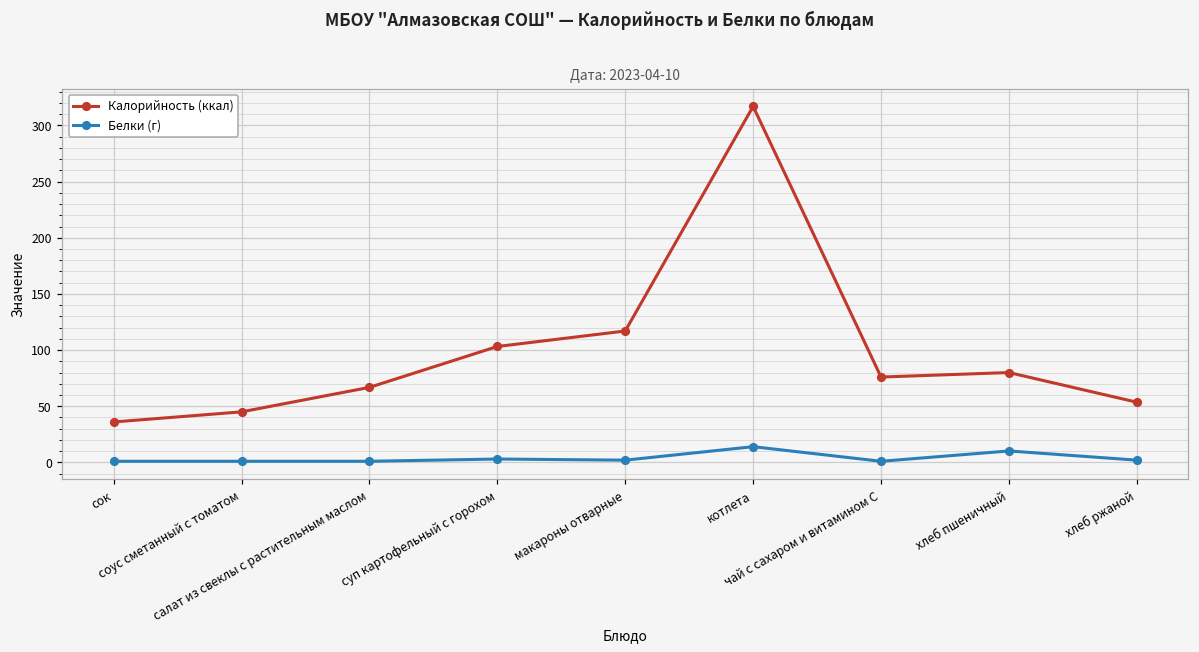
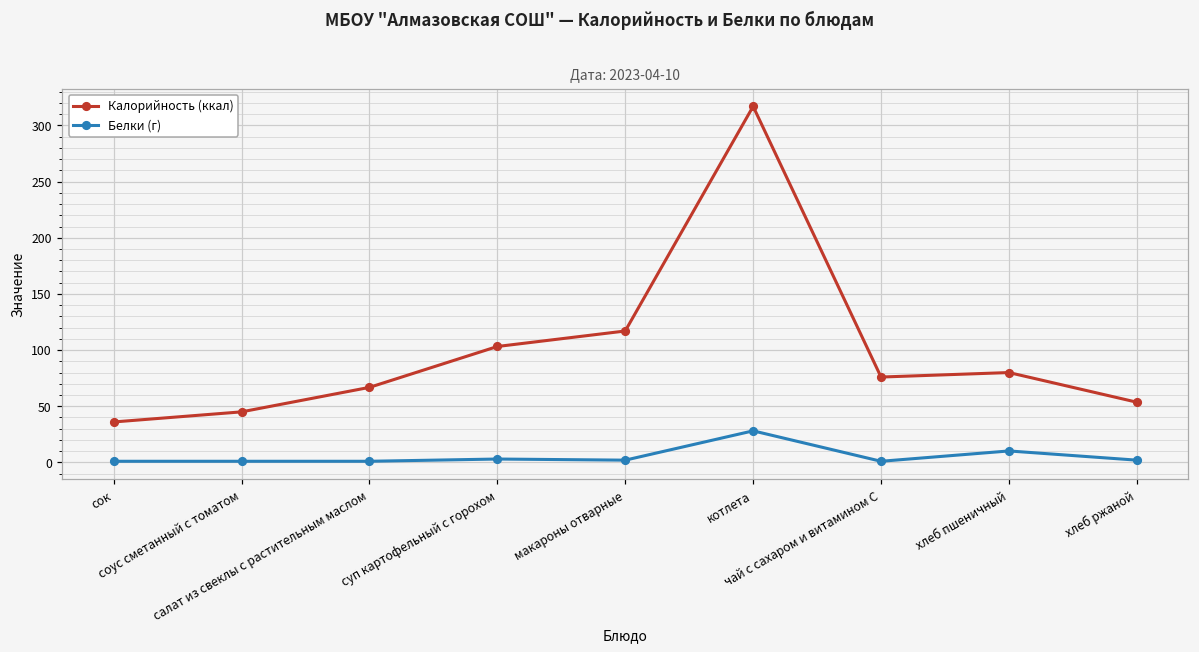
Белки (г), котлета: 14 -> 28
